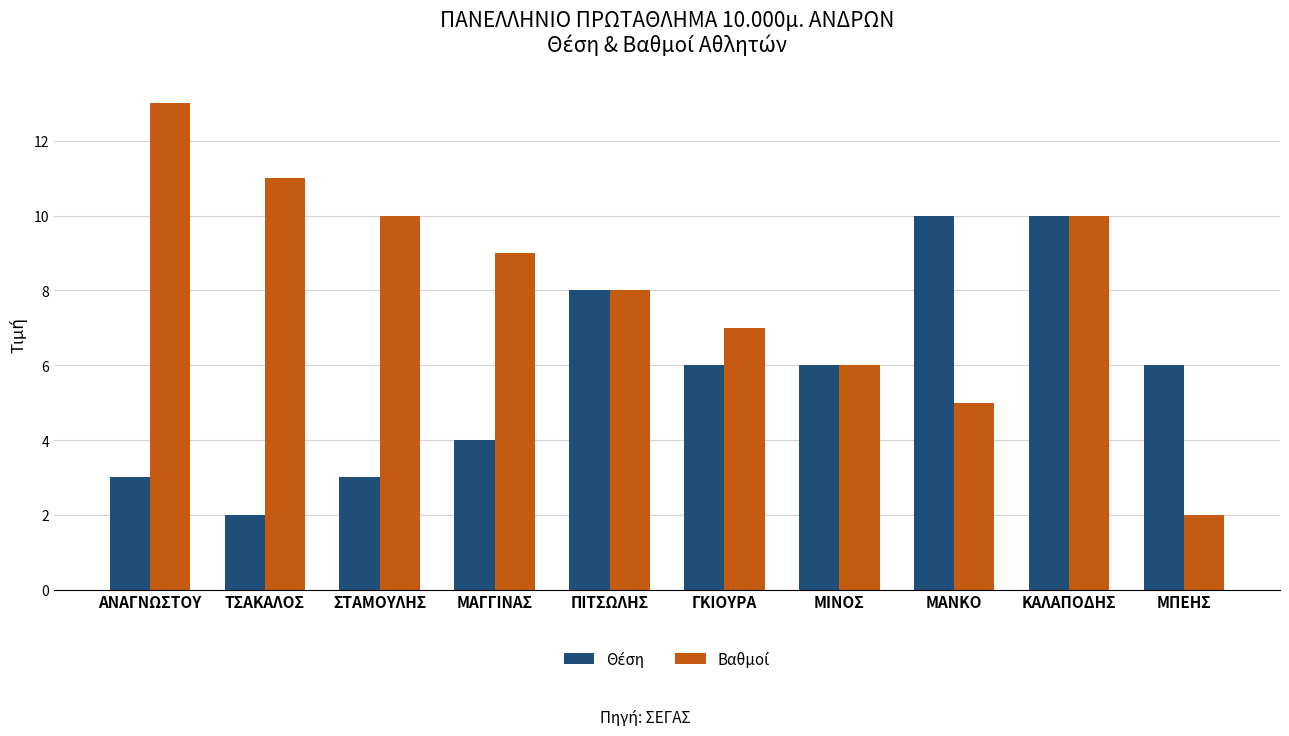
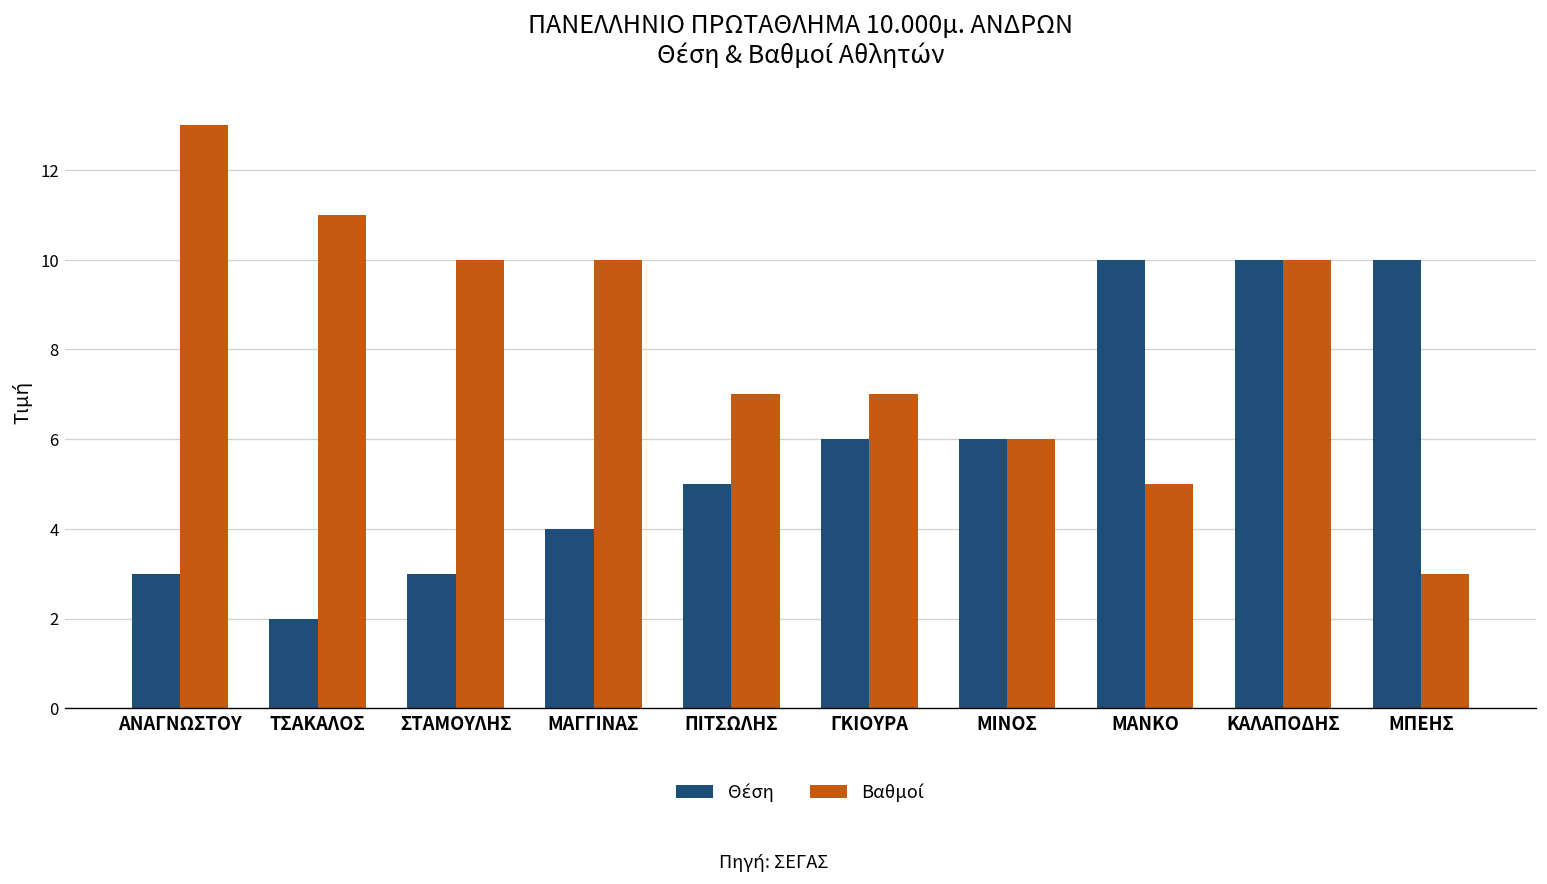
Βαθμοί, ΜΑΓΓΙΝΑΣ: 9 -> 10
Θέση, ΠΙΤΣΩΛΗΣ: 8 -> 5
Βαθμοί, ΠΙΤΣΩΛΗΣ: 8 -> 7
Θέση, ΜΠΕΗΣ: 6 -> 10
Βαθμοί, ΜΠΕΗΣ: 2 -> 3
